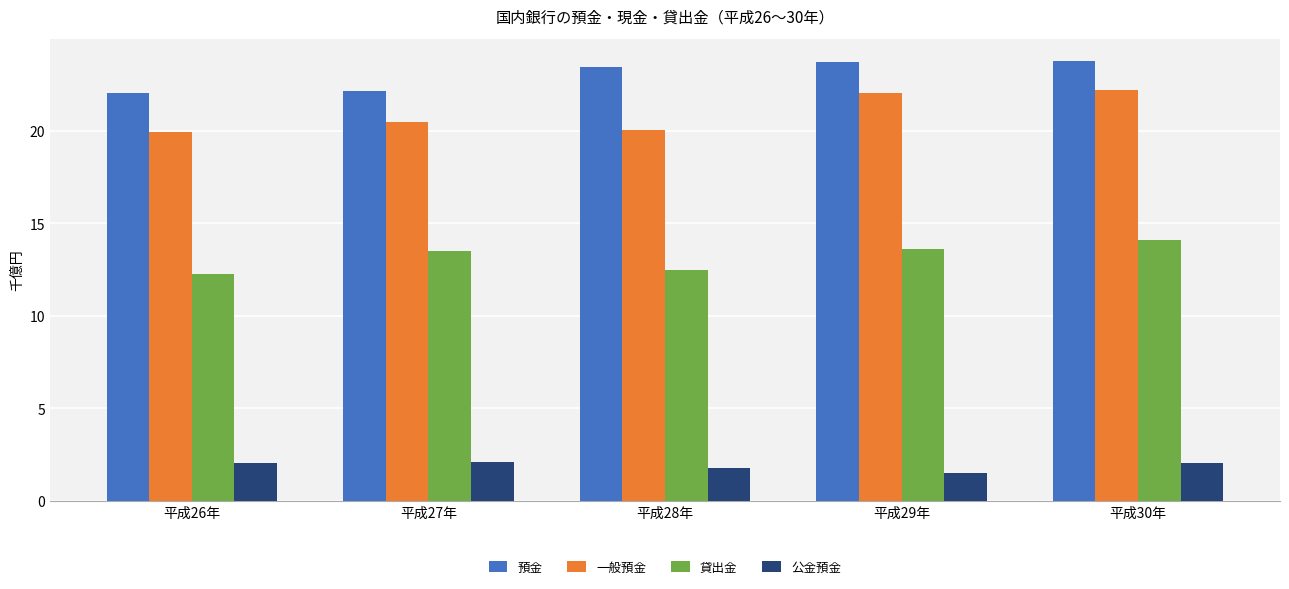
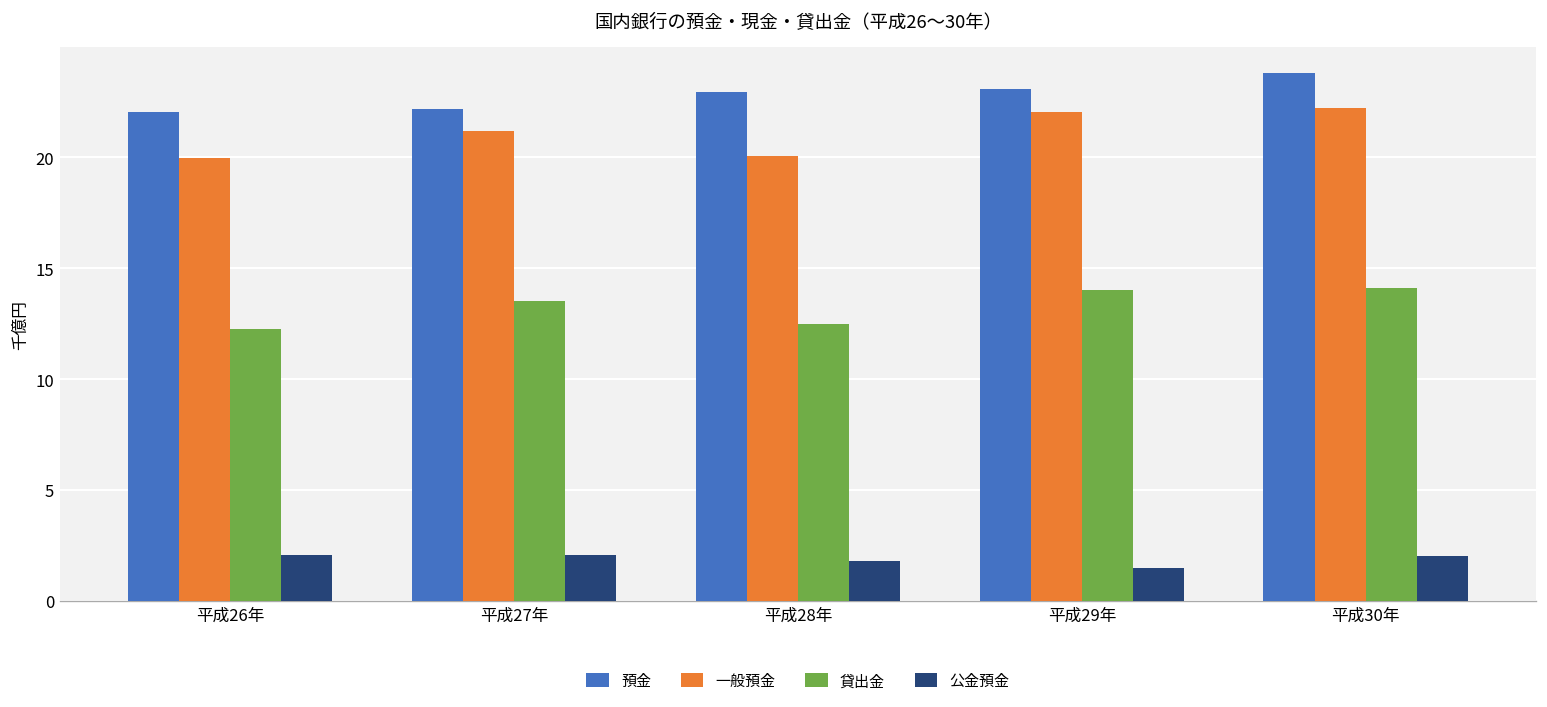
一般預金, 平成27年: 20.5 -> 21.2
預金, 平成28年: 23.5 -> 23.0
預金, 平成29年: 23.7 -> 23.1
貸出金, 平成29年: 13.6 -> 14.0
